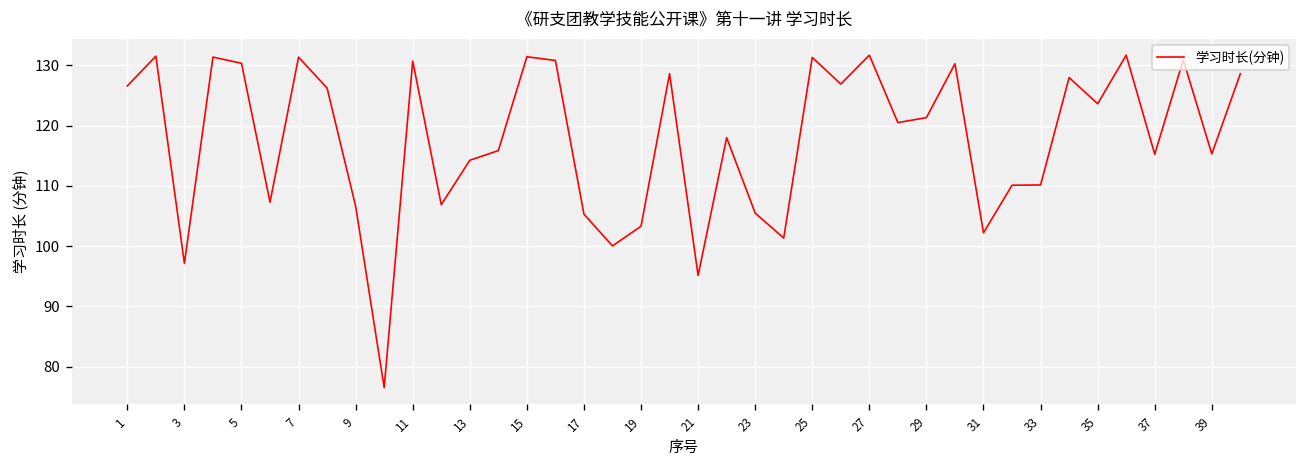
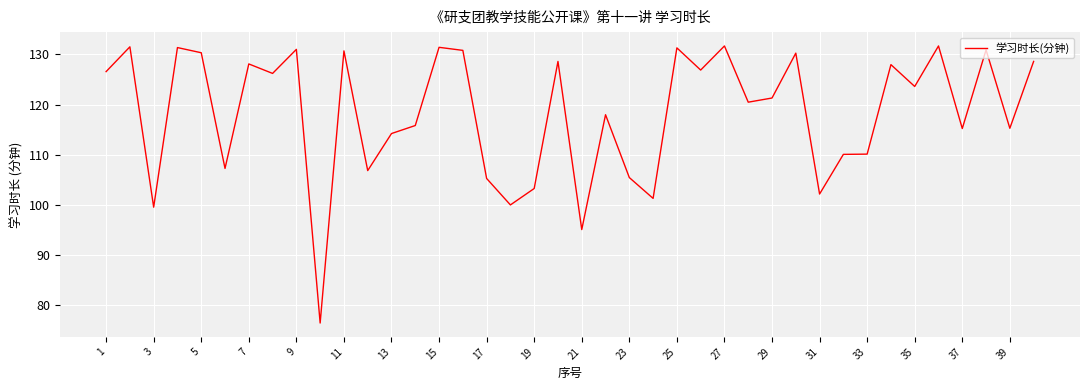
3: 97 -> 100
7: 131 -> 128
9: 107 -> 131
